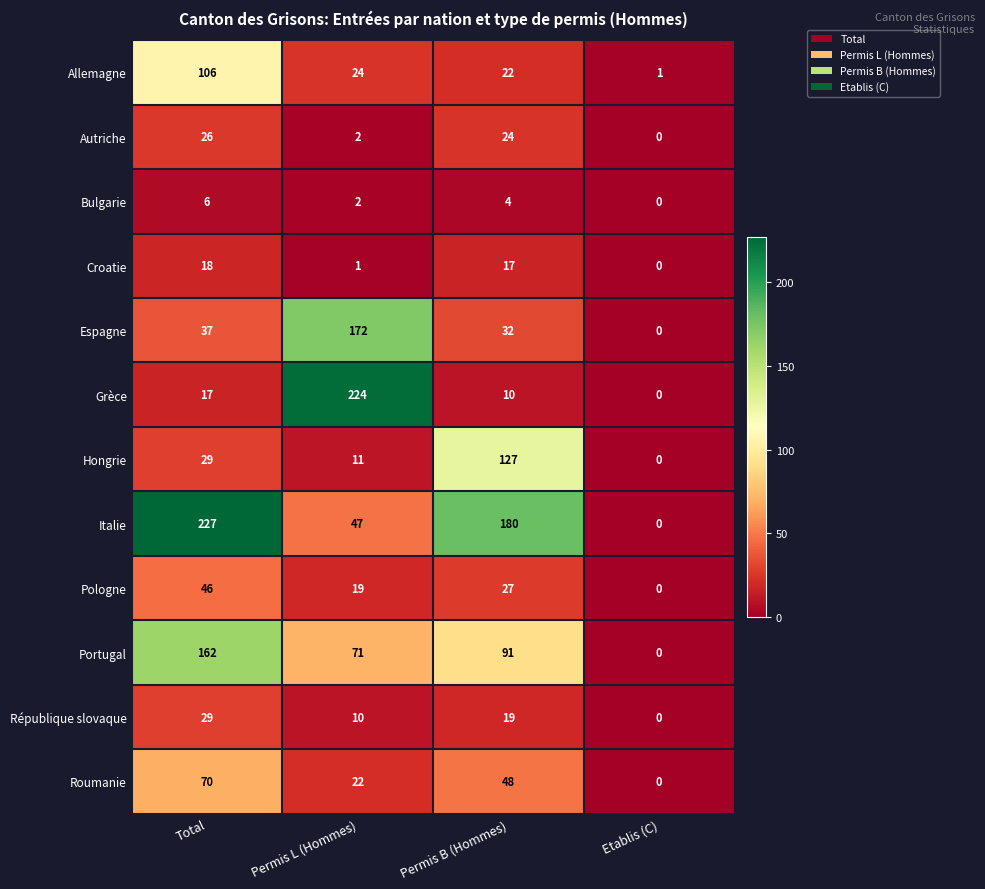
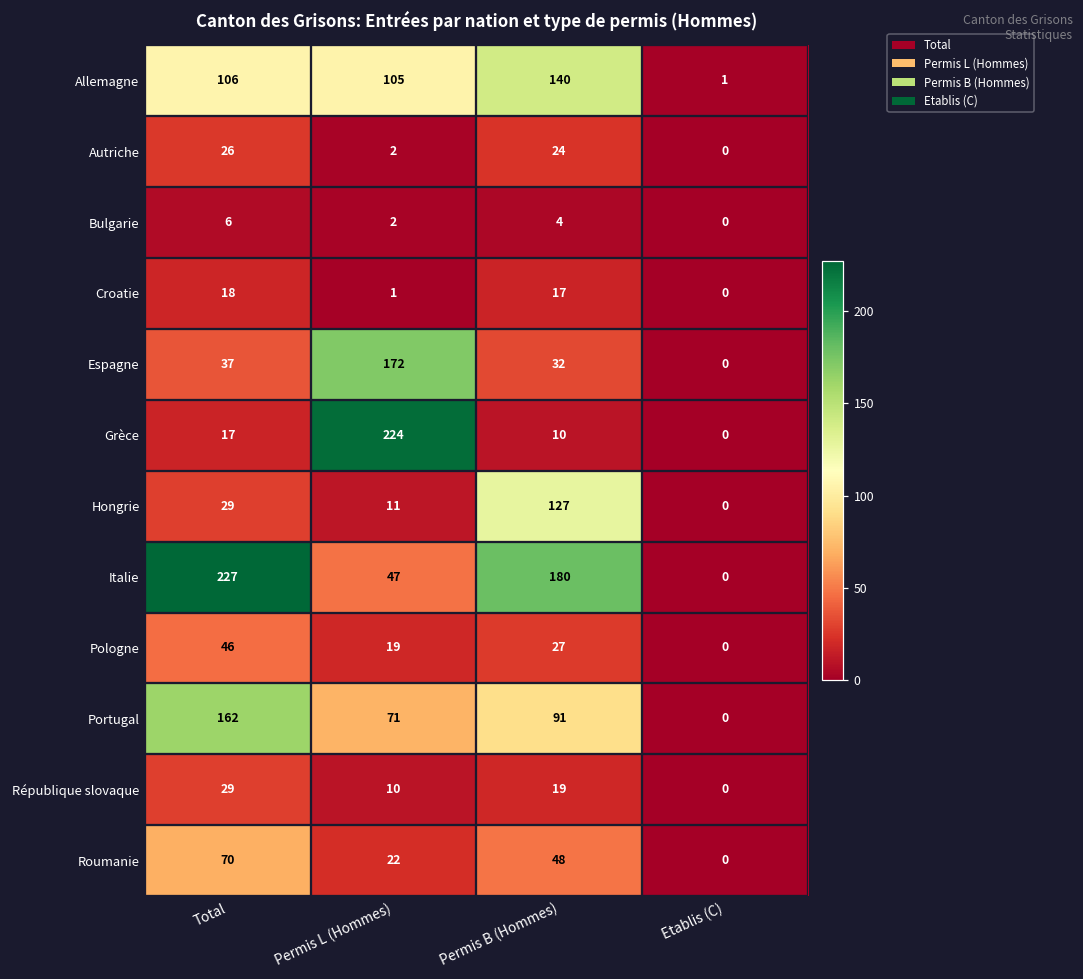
Allemagne, Permis L (Hommes): 24 -> 105
Allemagne, Permis B (Hommes): 22 -> 140
